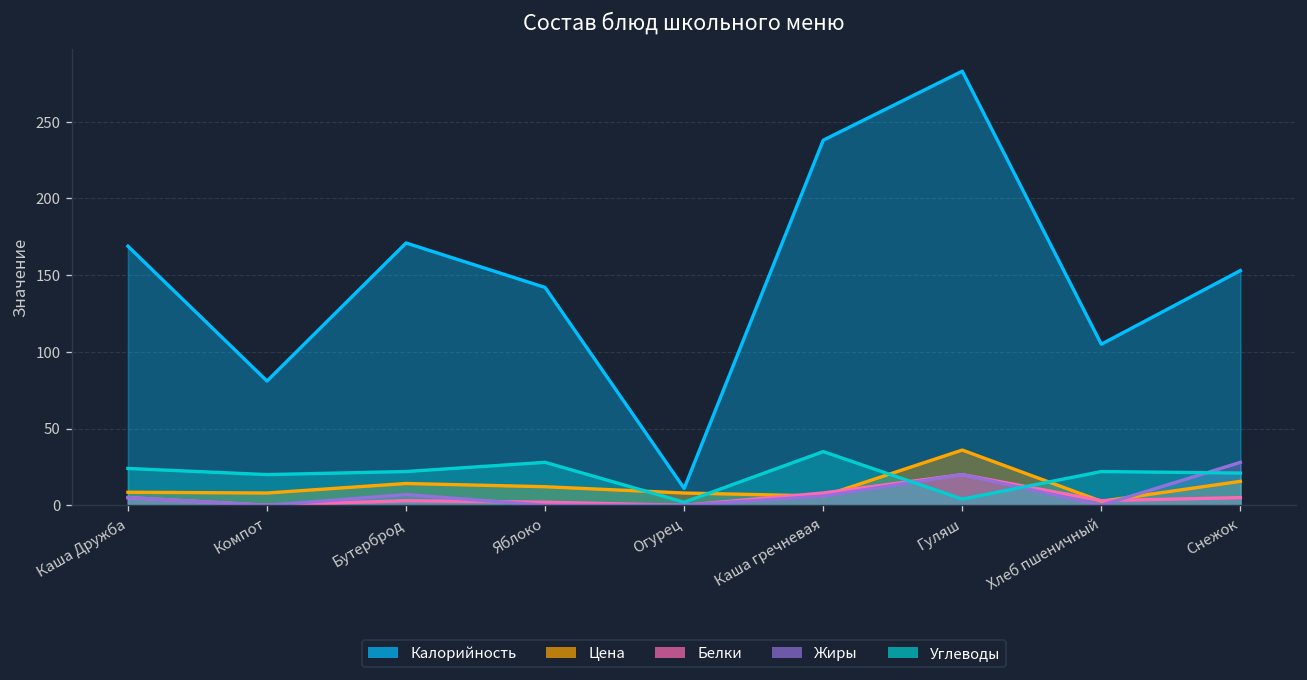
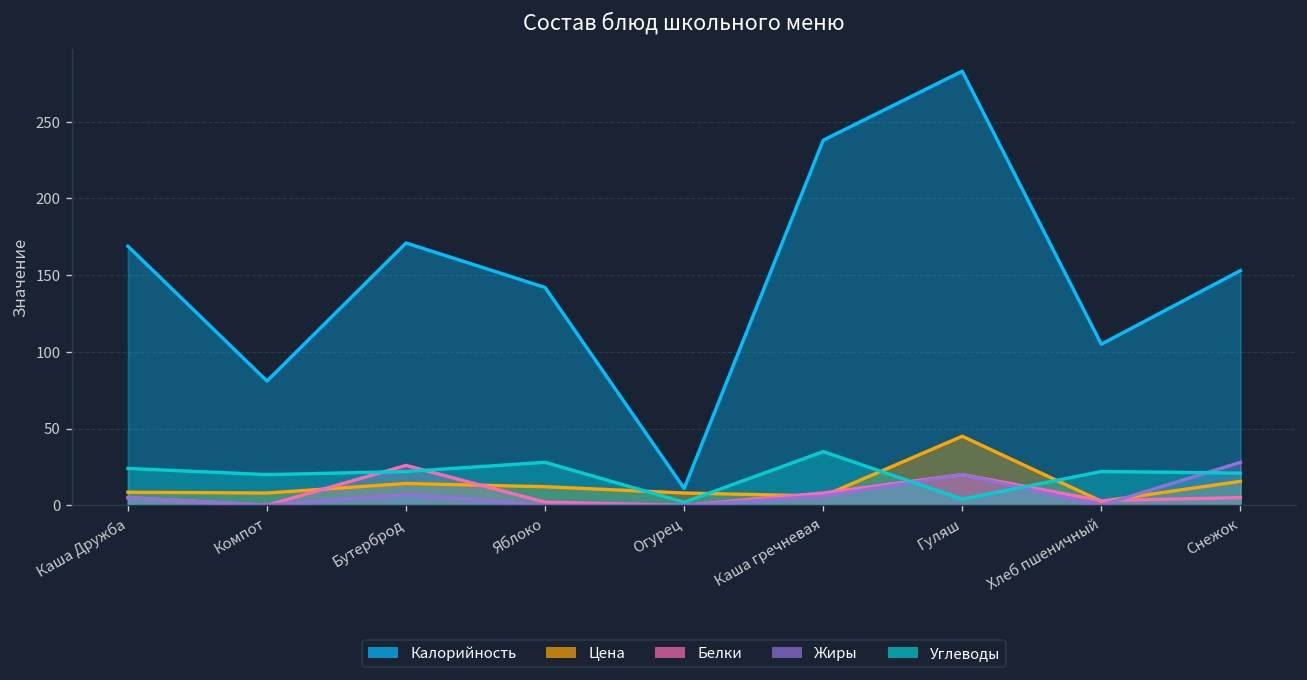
Белки, Бутерброд: 3 -> 26
Цена, Гуляш: 36 -> 45
